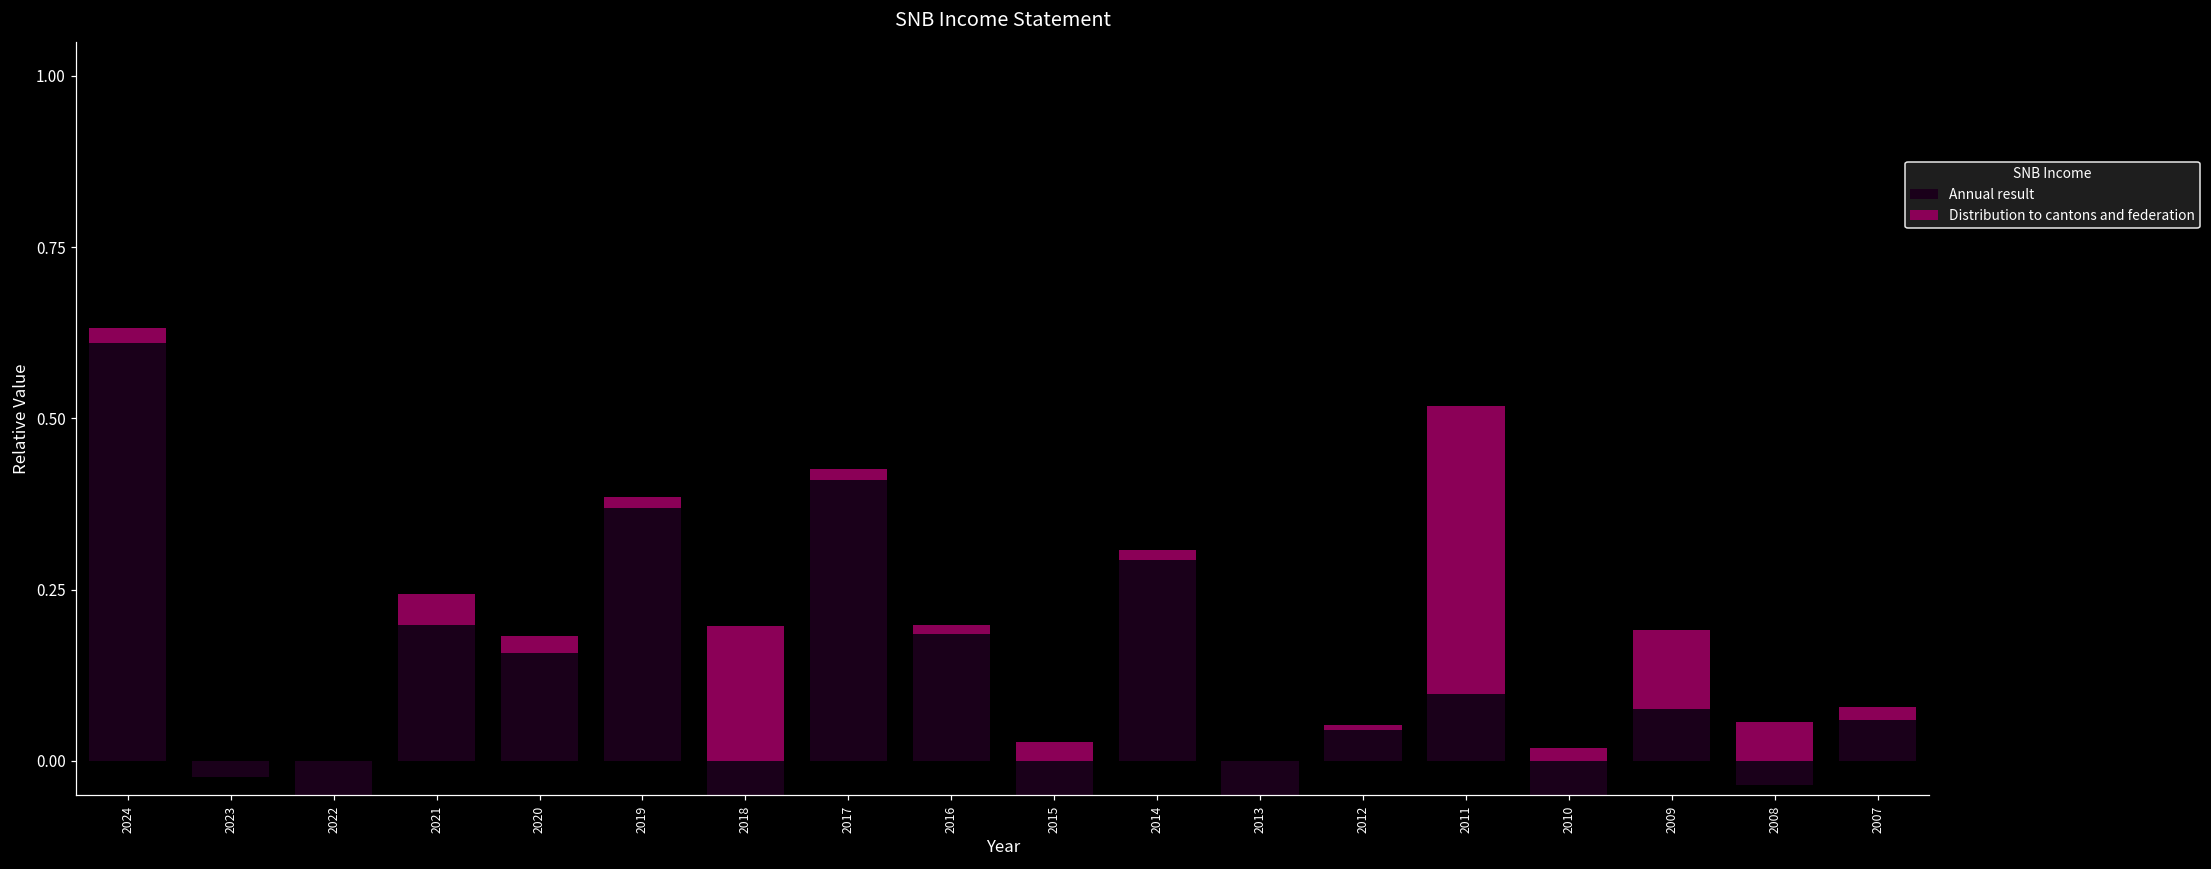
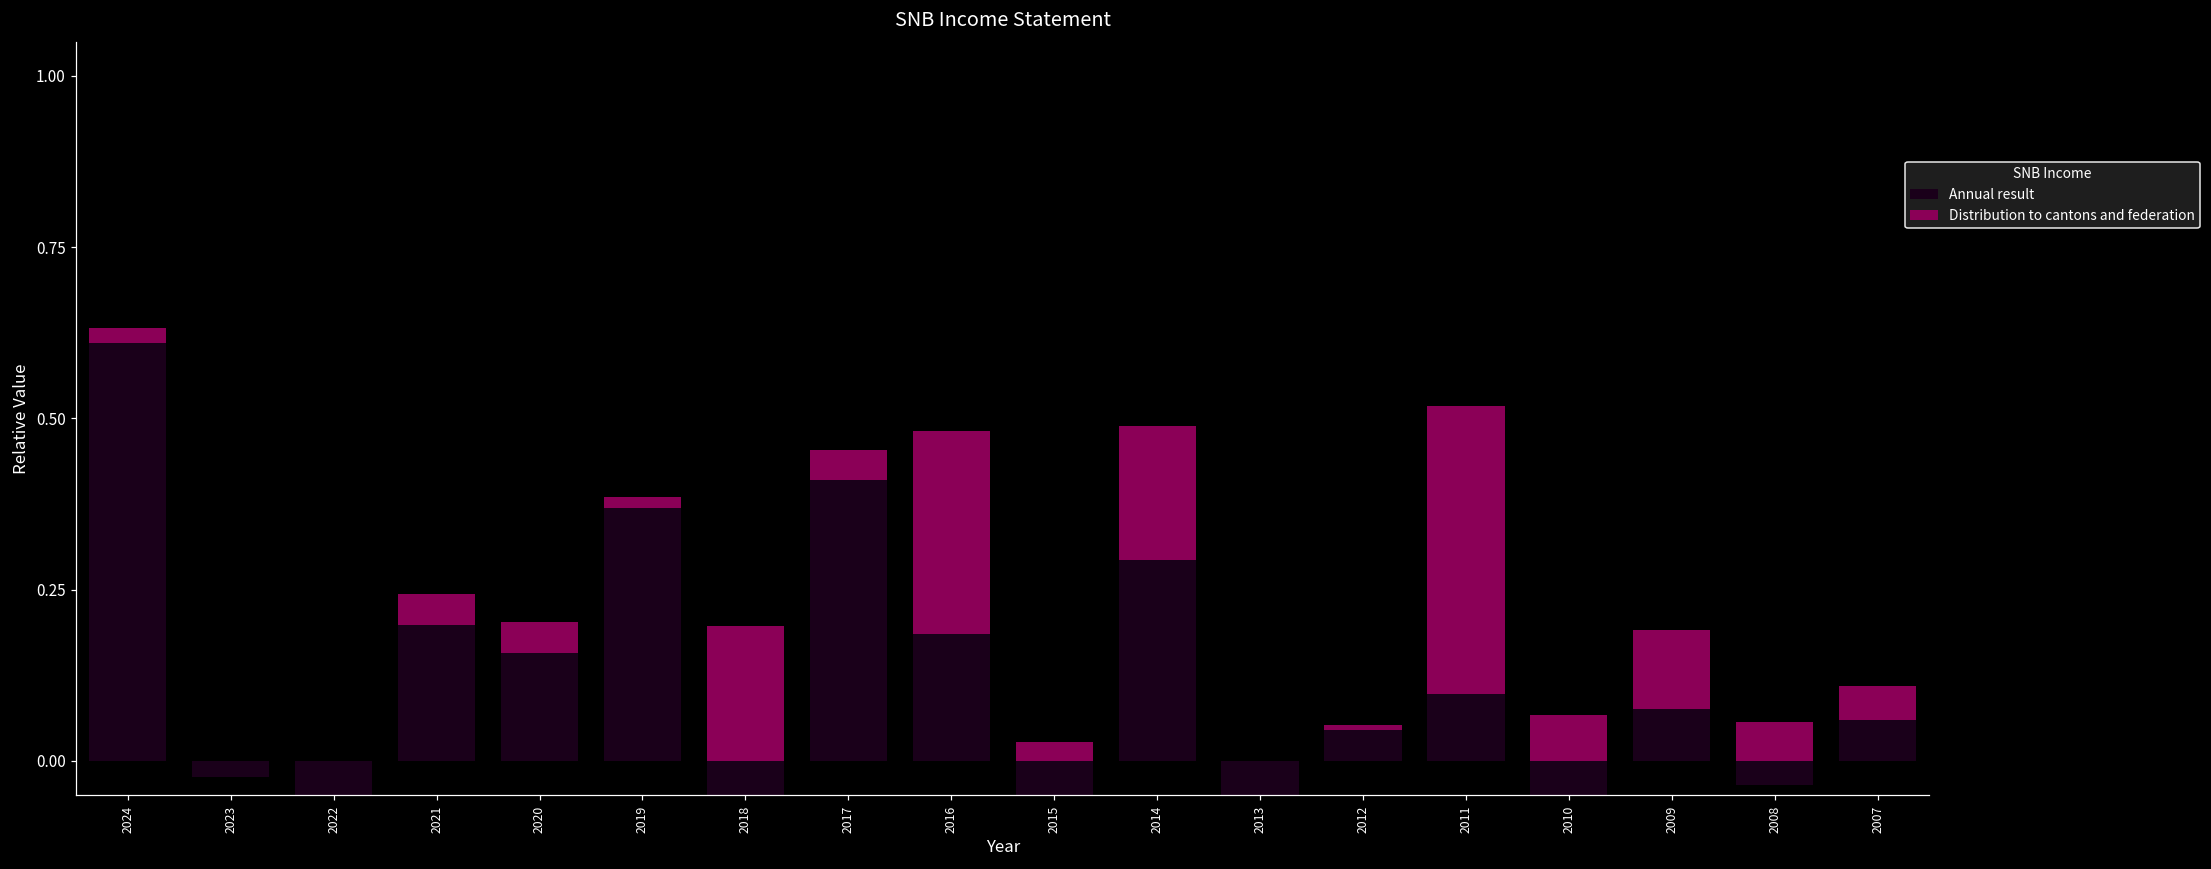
Distribution to cantons and federation, 2020: 0.03 -> 0.05
Distribution to cantons and federation, 2017: 0.02 -> 0.04
Distribution to cantons and federation, 2016: 0.01 -> 0.30
Distribution to cantons and federation, 2014: 0.02 -> 0.20
Distribution to cantons and federation, 2010: 0.02 -> 0.07
Distribution to cantons and federation, 2007: 0.02 -> 0.05
